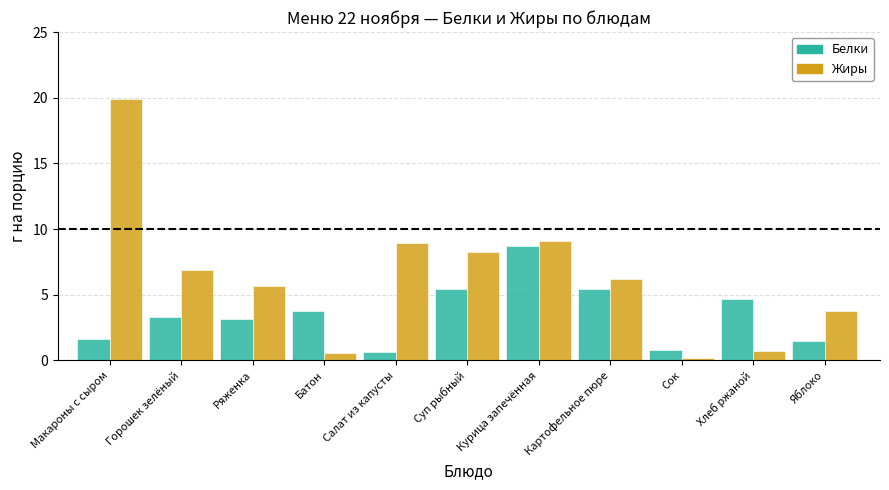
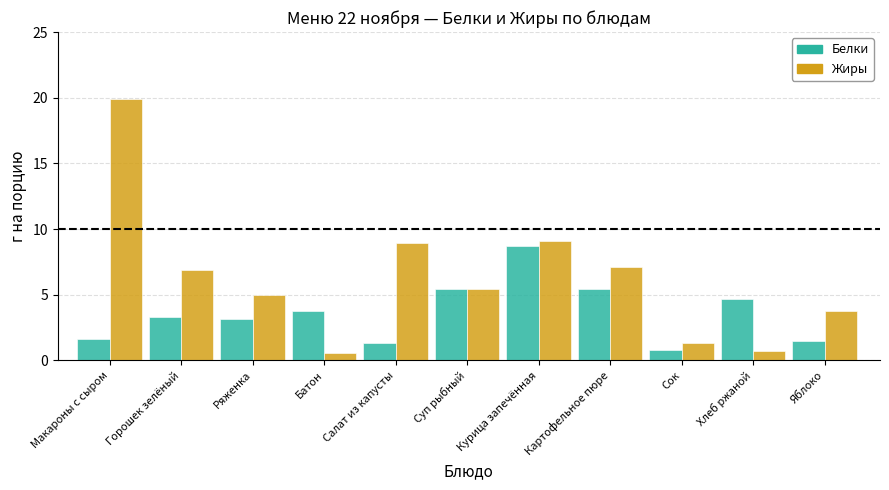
Жиры, Ряженка: 5.7 -> 5.0
Белки, Салат из капусты: 0.7 -> 1.3
Жиры, Суп рыбный: 8.3 -> 5.5
Жиры, Картофельное пюре: 6.2 -> 7.1
Жиры, Сок: 0.2 -> 1.3
